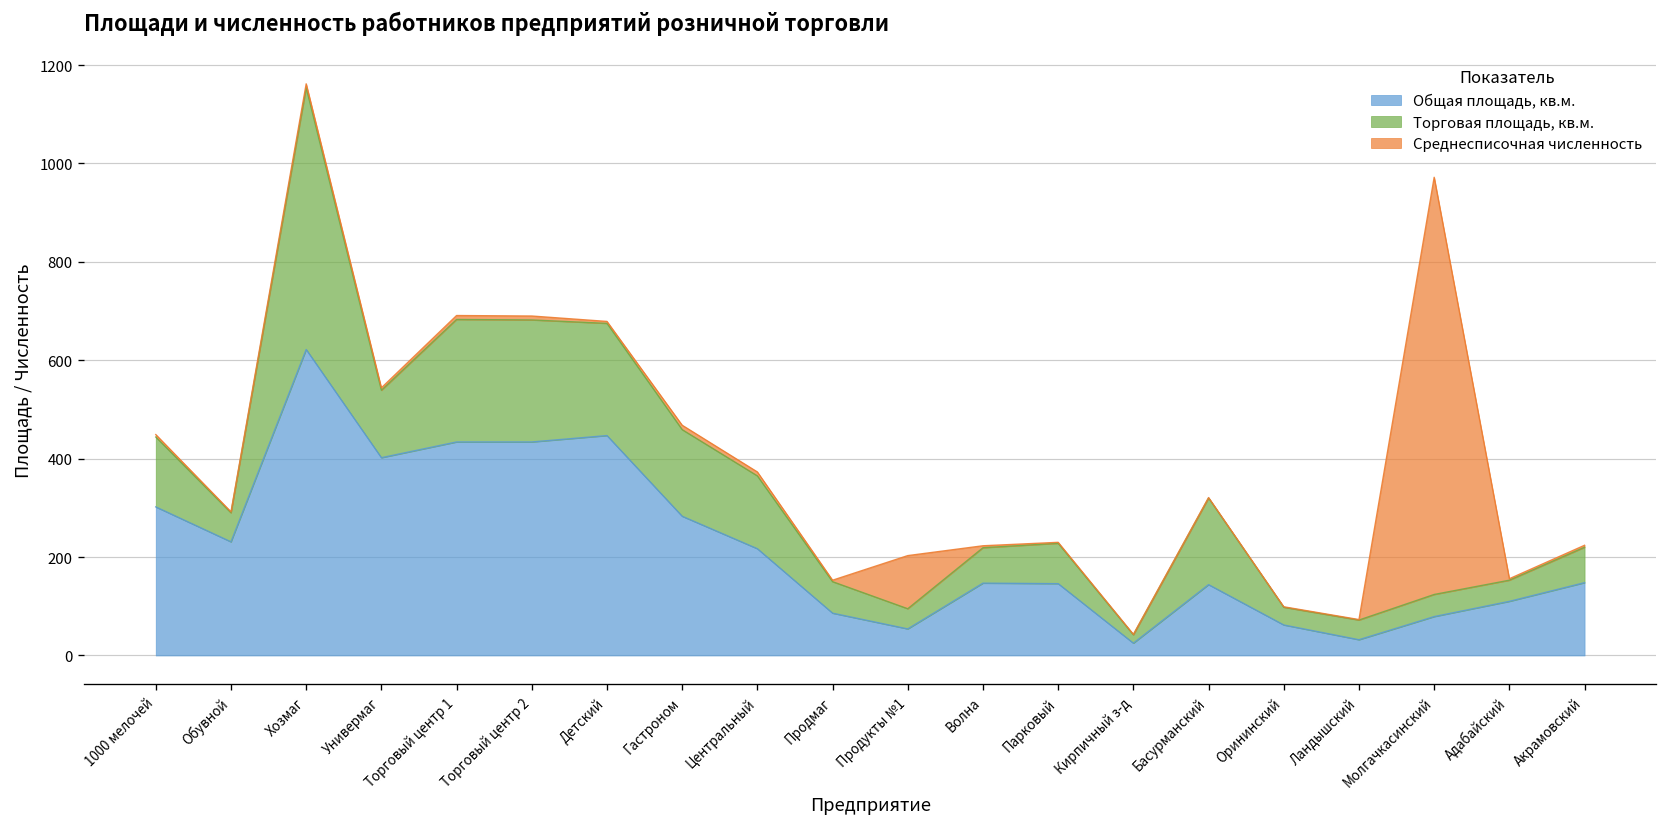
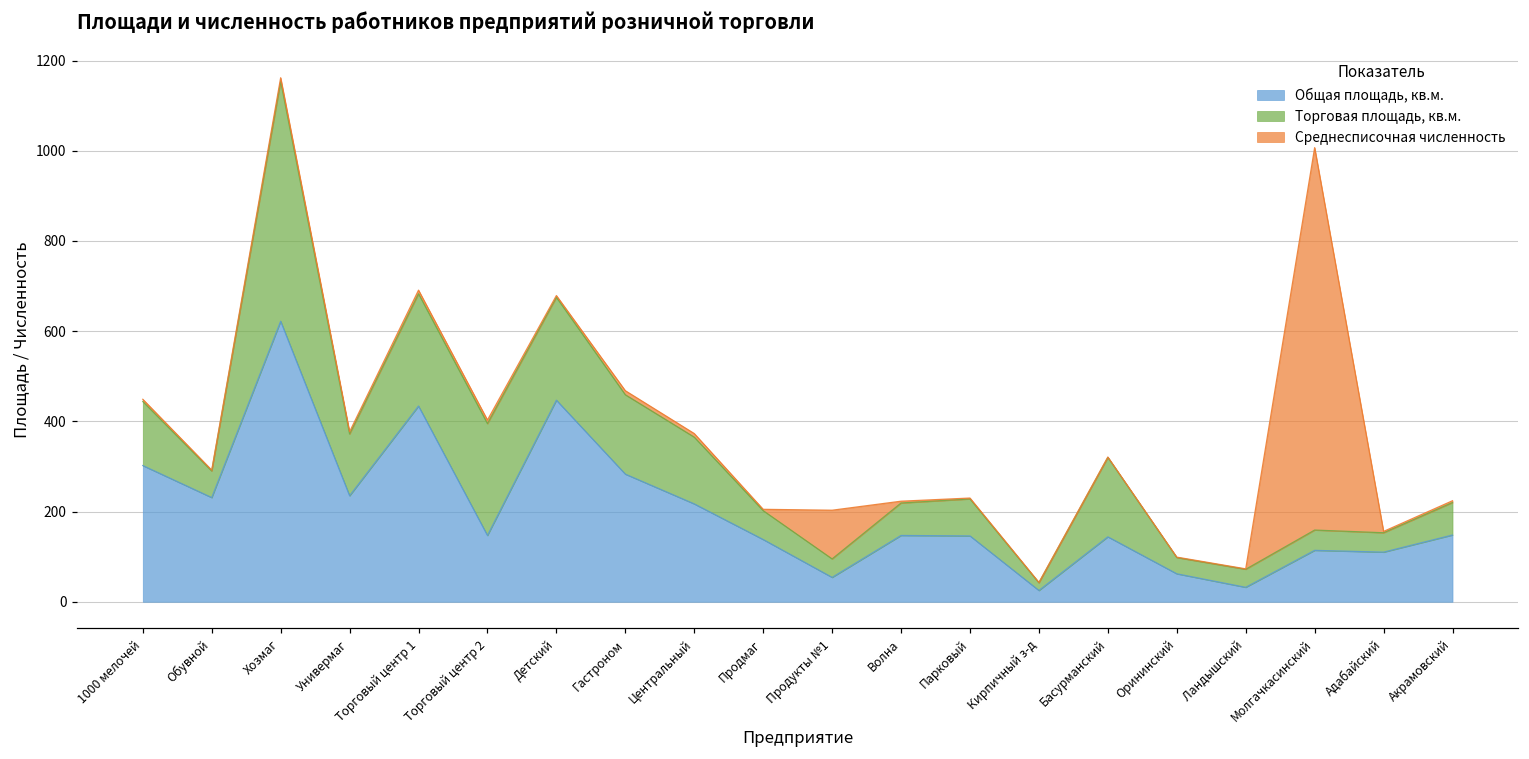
Общая площадь, кв.м., Универмаг: 400 -> 240
Общая площадь, кв.м., Торговый центр 2: 430 -> 150
Общая площадь, кв.м., Продмаг: 90 -> 140
Общая площадь, кв.м., Молгачкасинский: 80 -> 110
